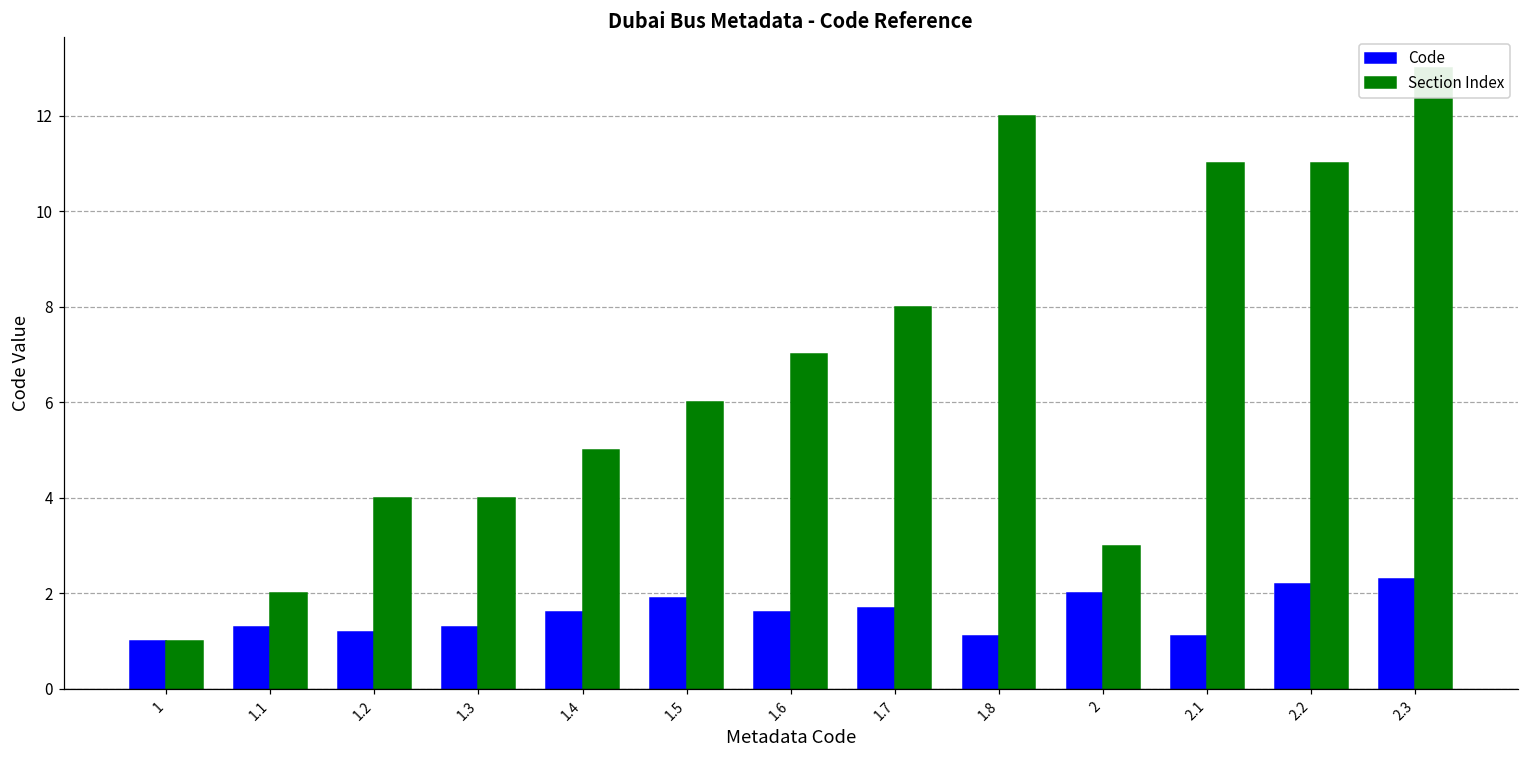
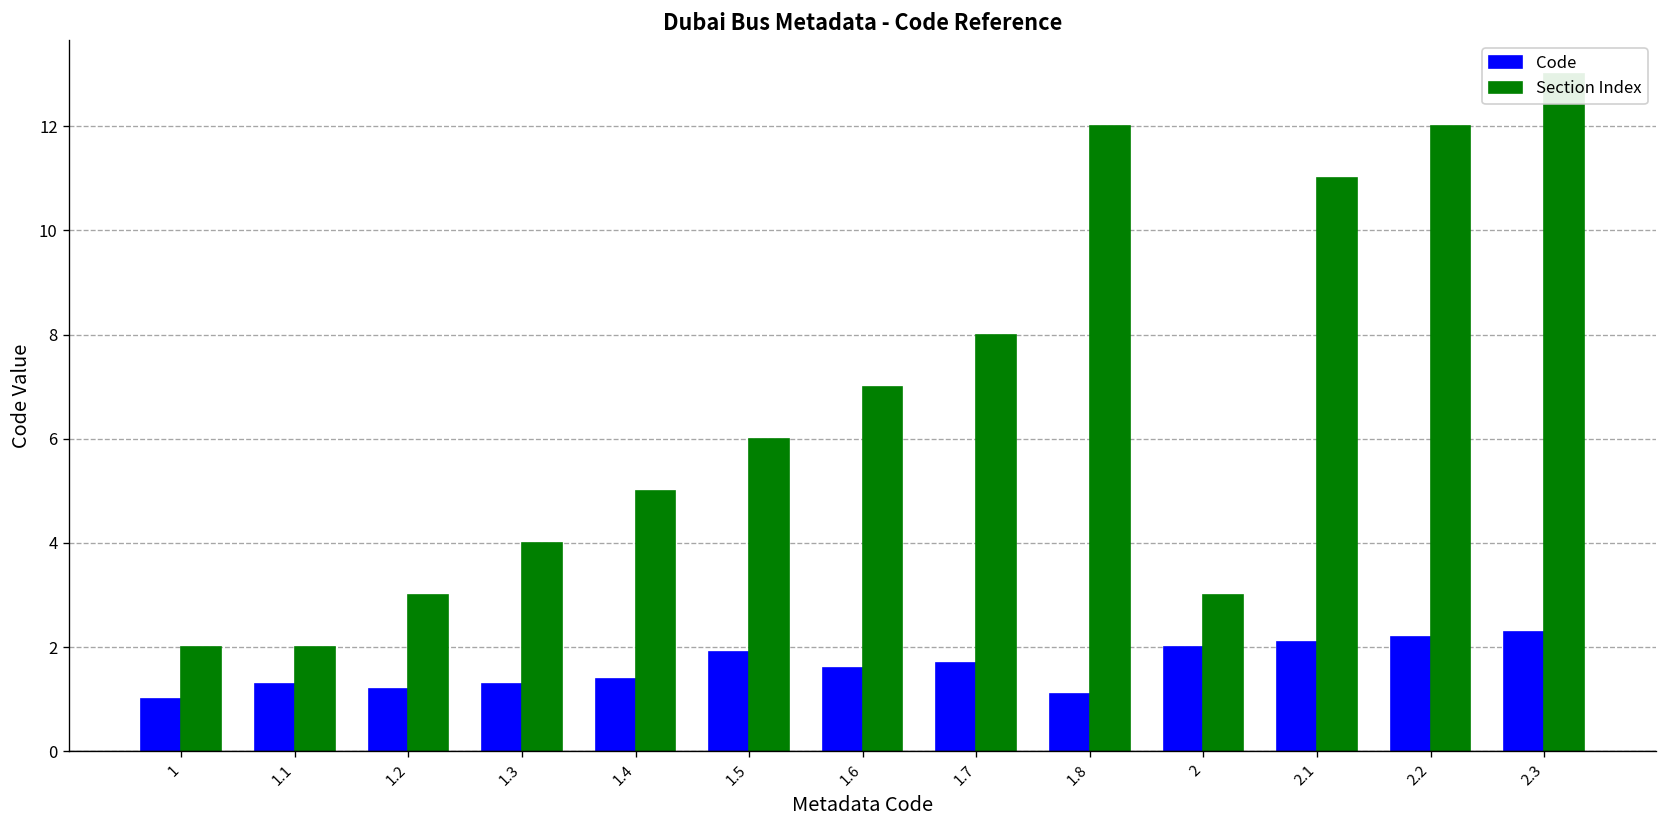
Section Index, 1: 1 -> 2
Section Index, 1.2: 4 -> 3
Code, 1.4: 1.6 -> 1.4
Code, 2.1: 1.1 -> 2.1
Section Index, 2.2: 11 -> 12
